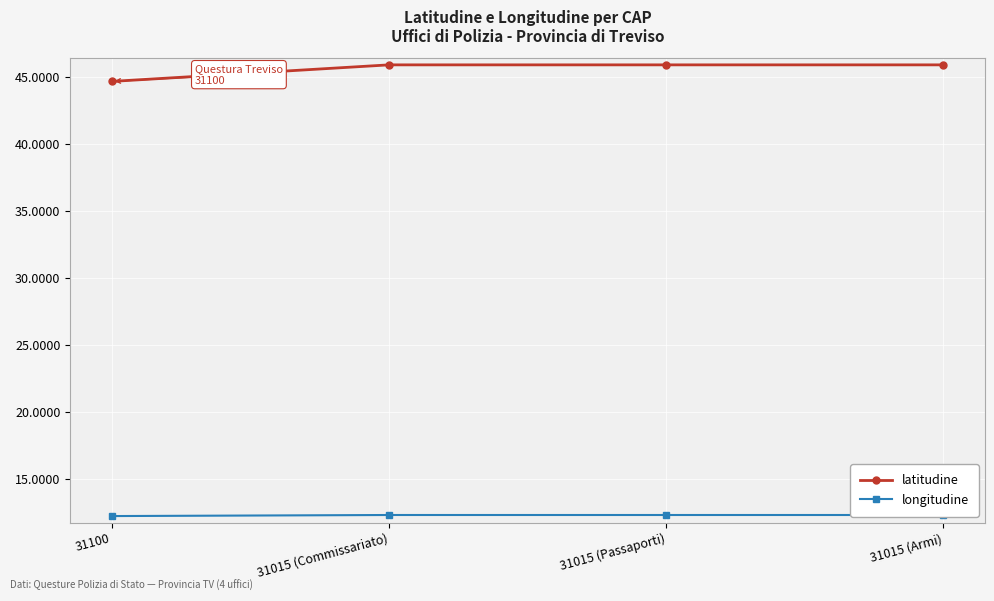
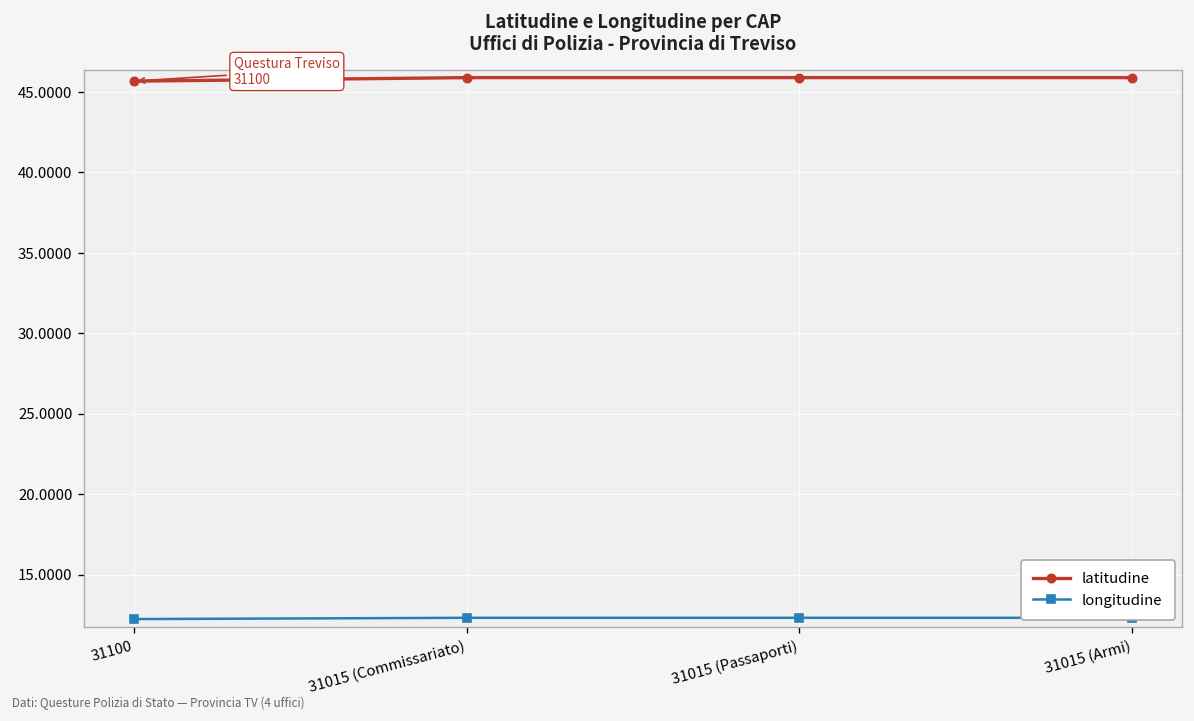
latitudine, 31100: 44.7 -> 45.7
